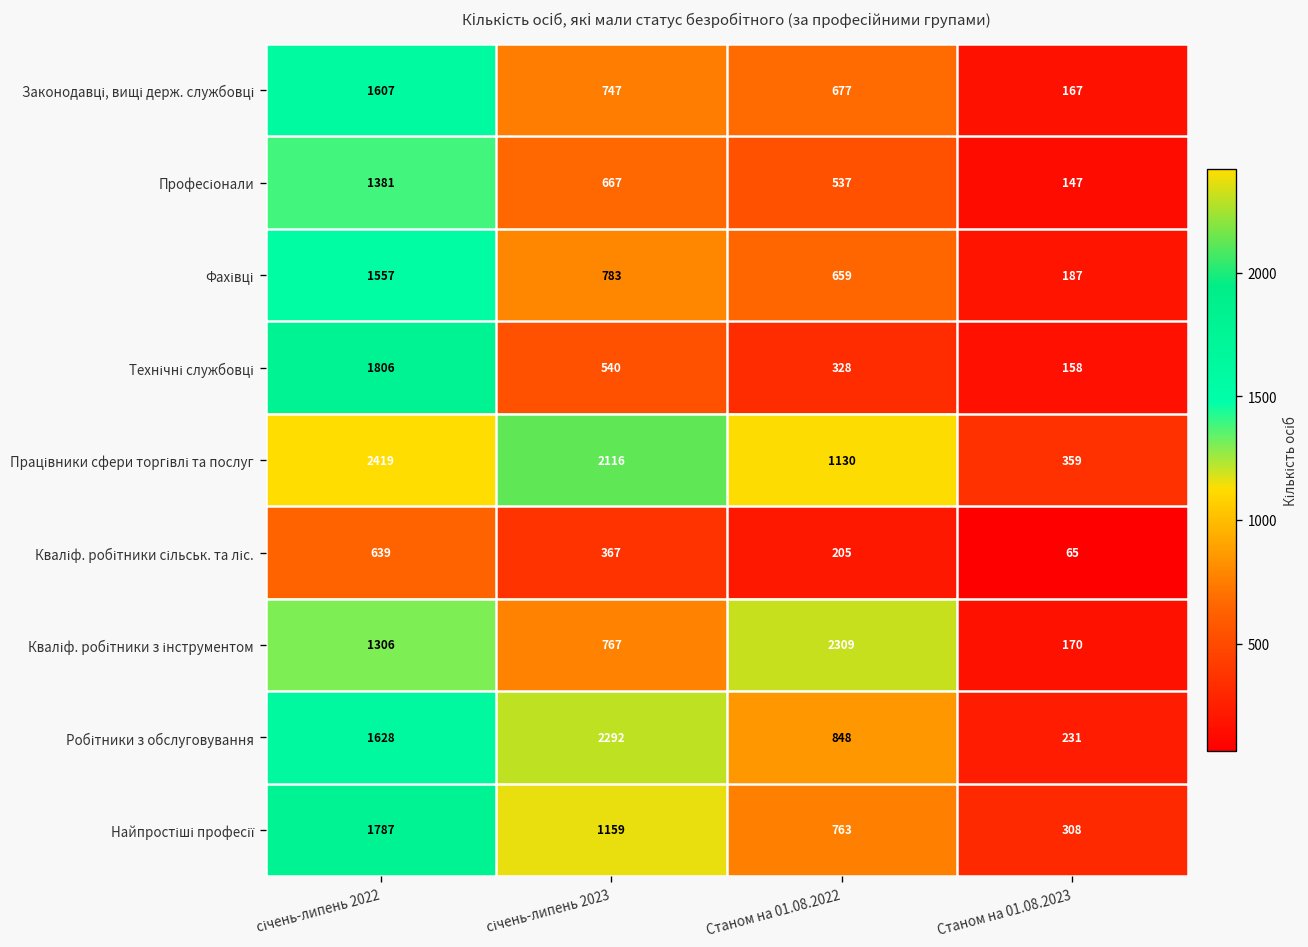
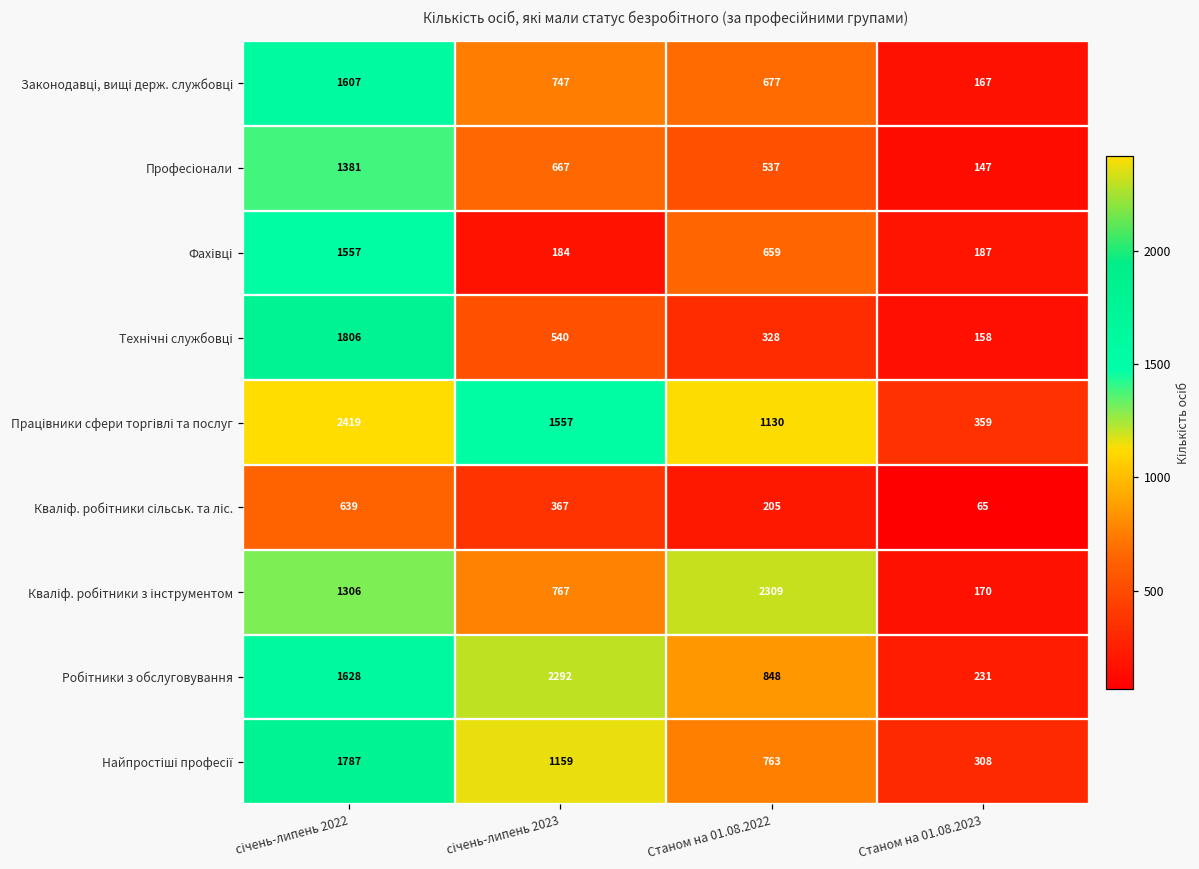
Фахівці, січень-липень 2023: 783 -> 184
Працівники сфери торгівлі та послуг, січень-липень 2023: 2116 -> 1557
